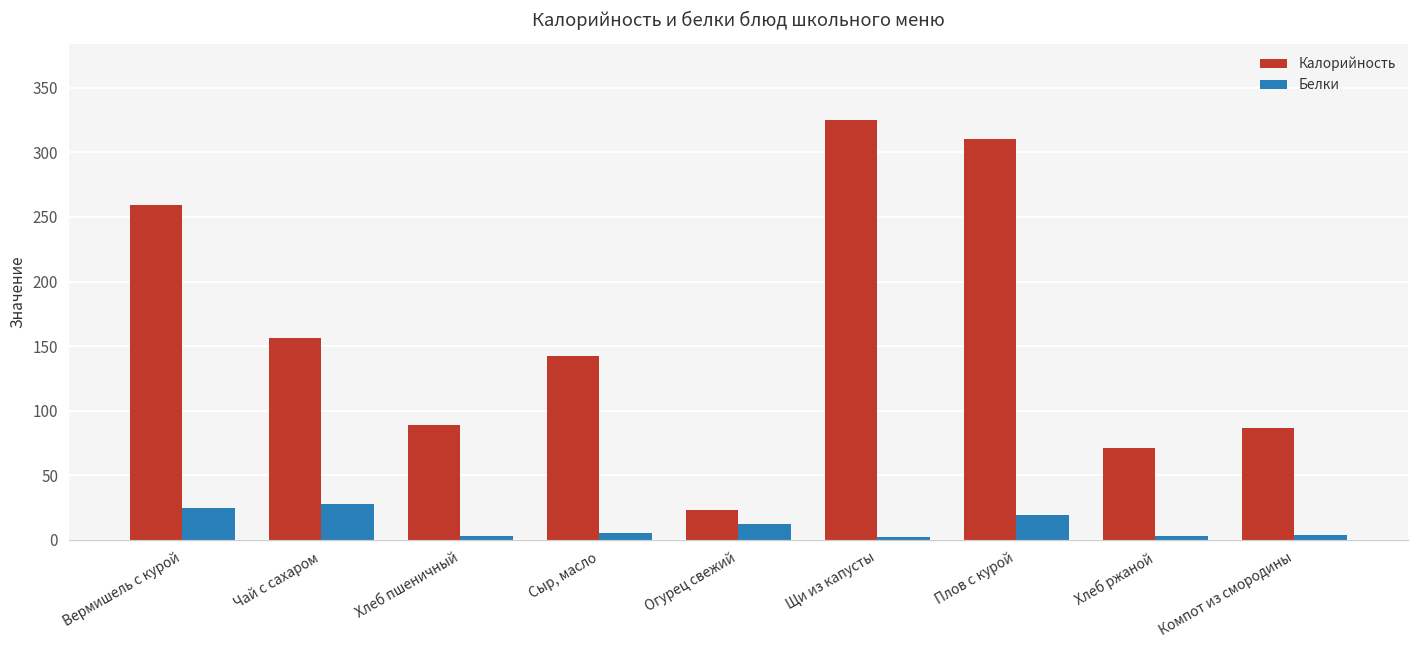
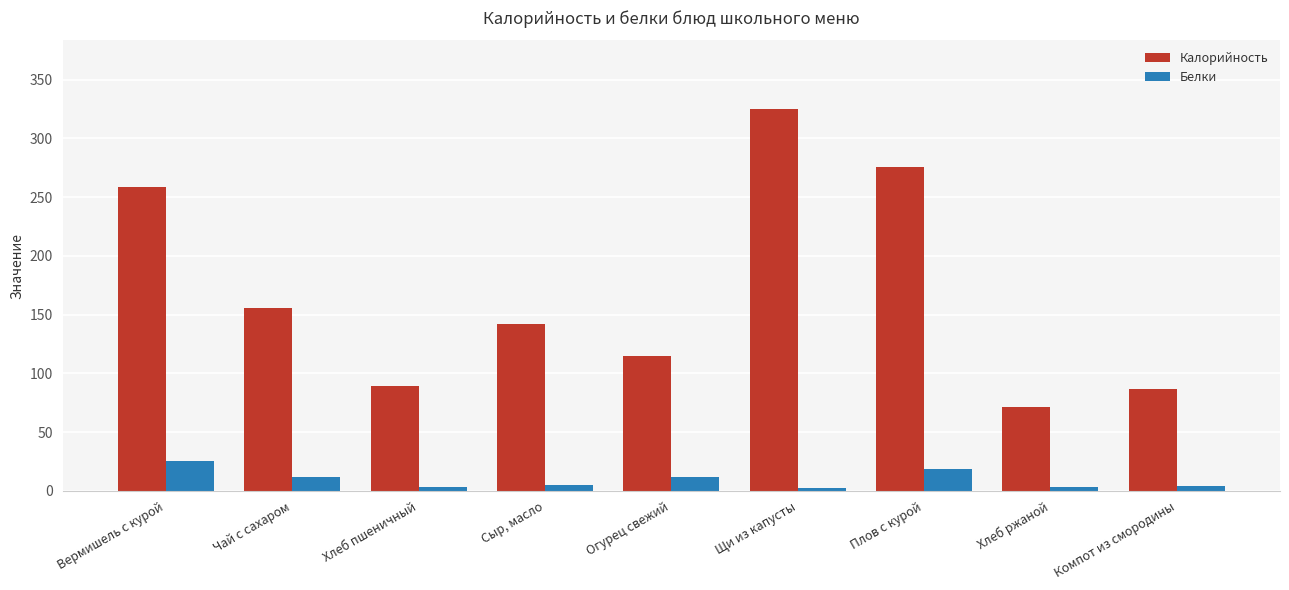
Белки, Чай с сахаром: 28 -> 12
Калорийность, Огурец свежий: 23 -> 115
Калорийность, Плов с курой: 310 -> 276
